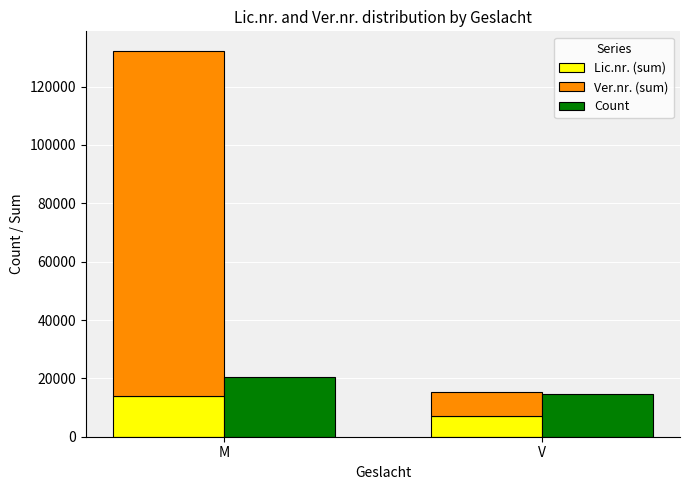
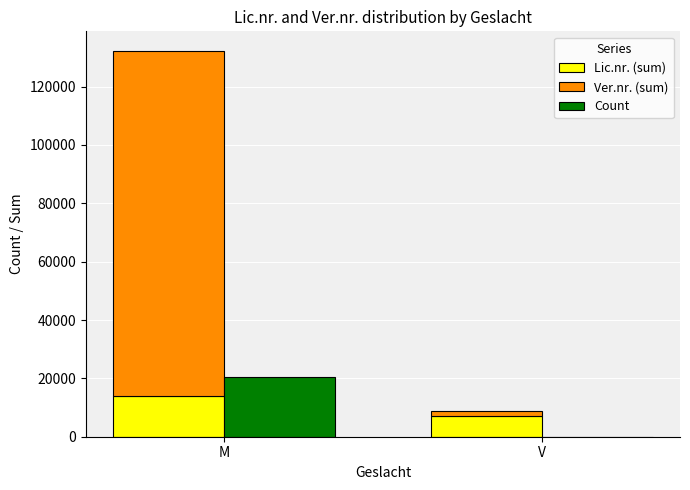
Ver.nr. (sum), V: 8000 -> 2000
Count, V: 15000 -> 0
